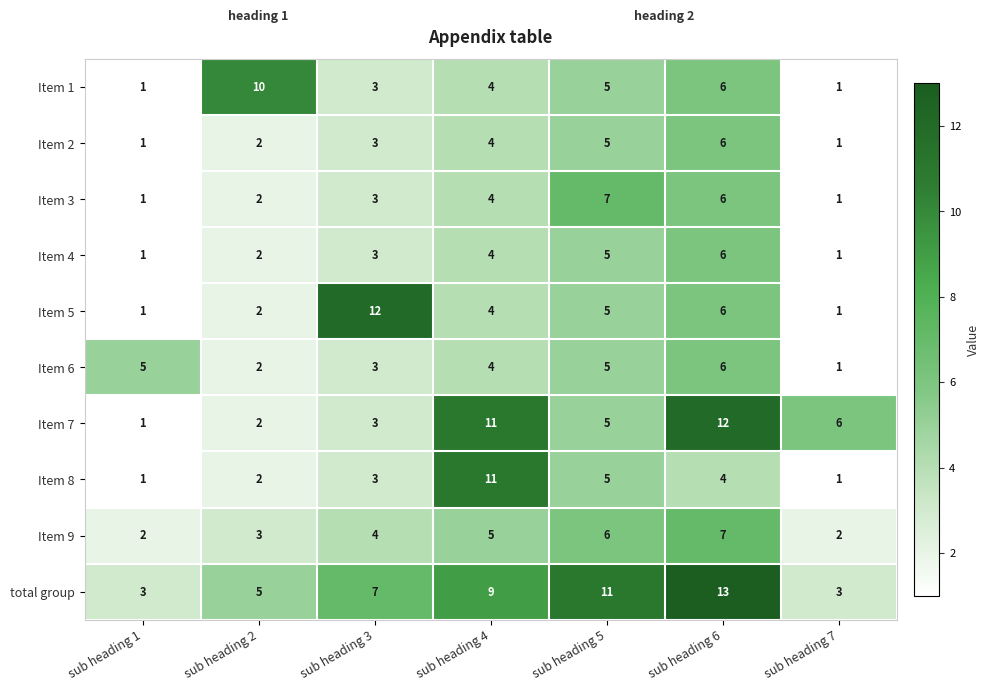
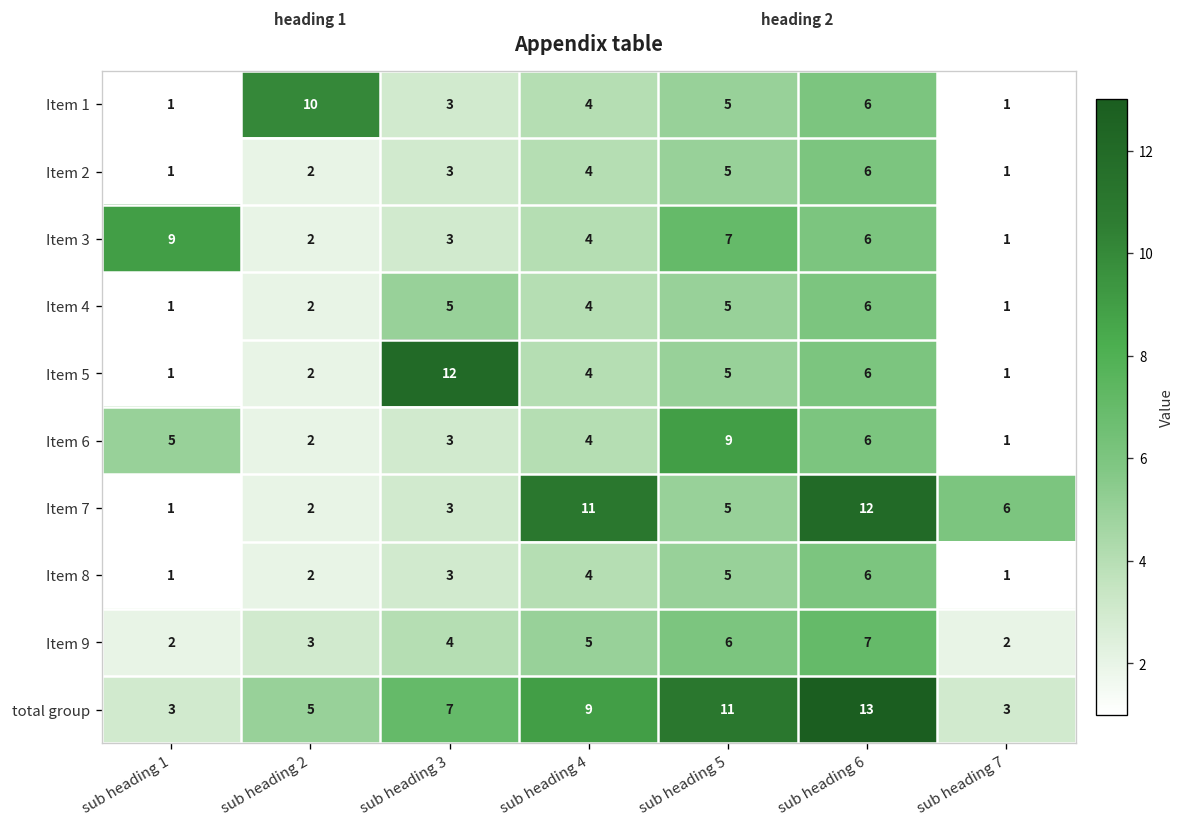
Item 3, sub heading 1: 1 -> 9
Item 4, sub heading 3: 3 -> 5
Item 6, sub heading 5: 5 -> 9
Item 8, sub heading 4: 11 -> 4
Item 8, sub heading 6: 4 -> 6
